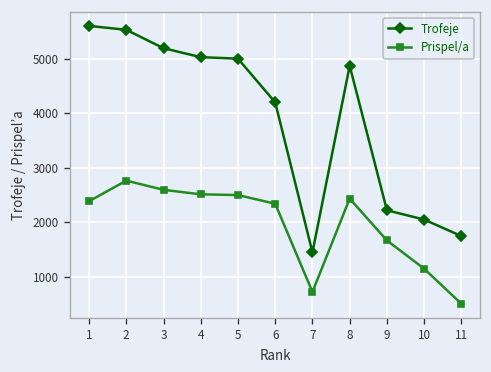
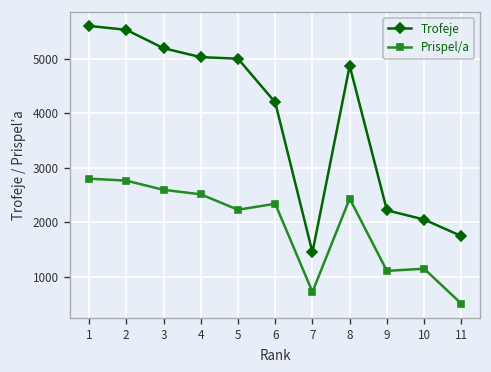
Prispel/a, 1: 2400 -> 2800
Prispel/a, 5: 2500 -> 2200
Prispel/a, 9: 1700 -> 1100
